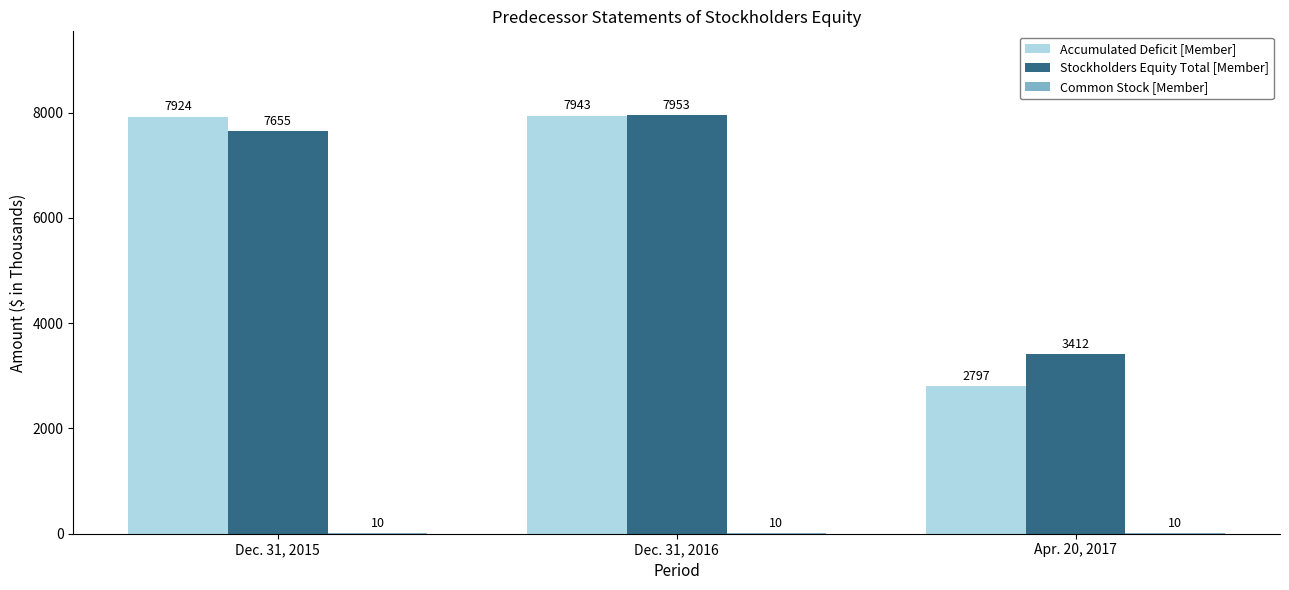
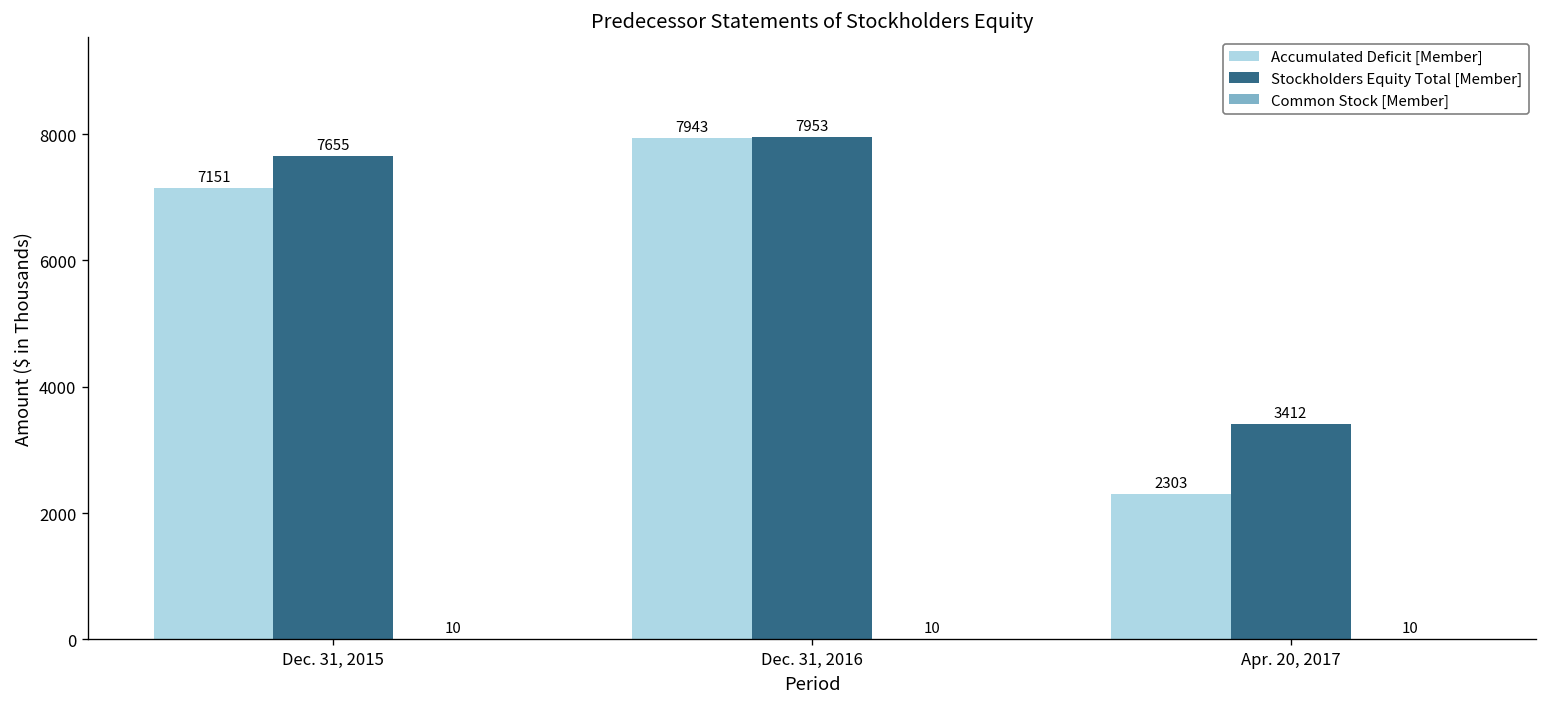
Accumulated Deficit [Member], Dec. 31, 2015: 7924 -> 7151
Accumulated Deficit [Member], Apr. 20, 2017: 2797 -> 2303
